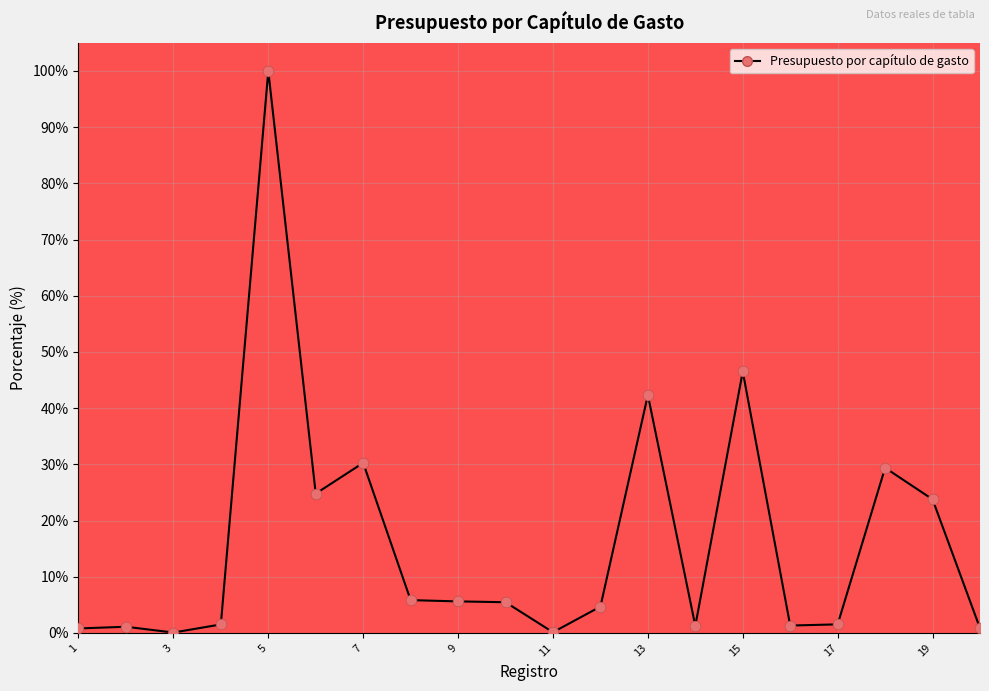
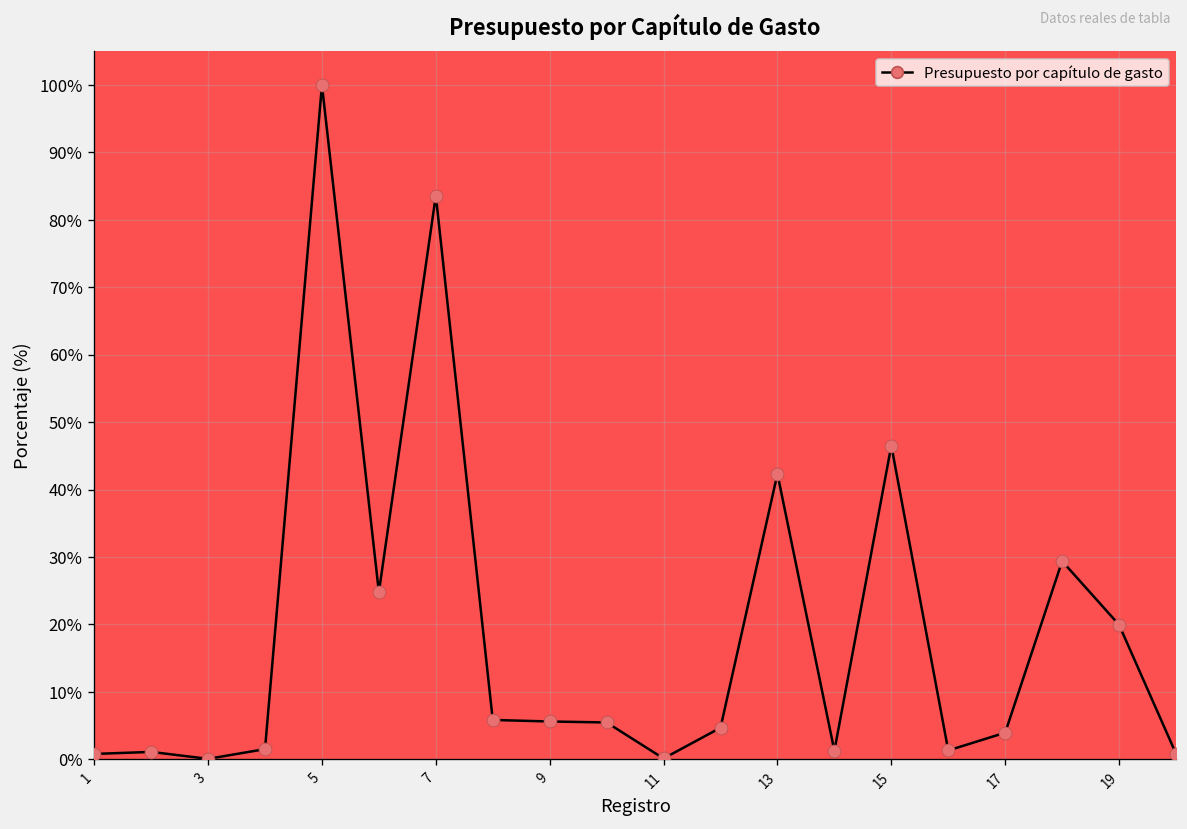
7: 30% -> 84%
17: 2% -> 4%
19: 24% -> 20%
